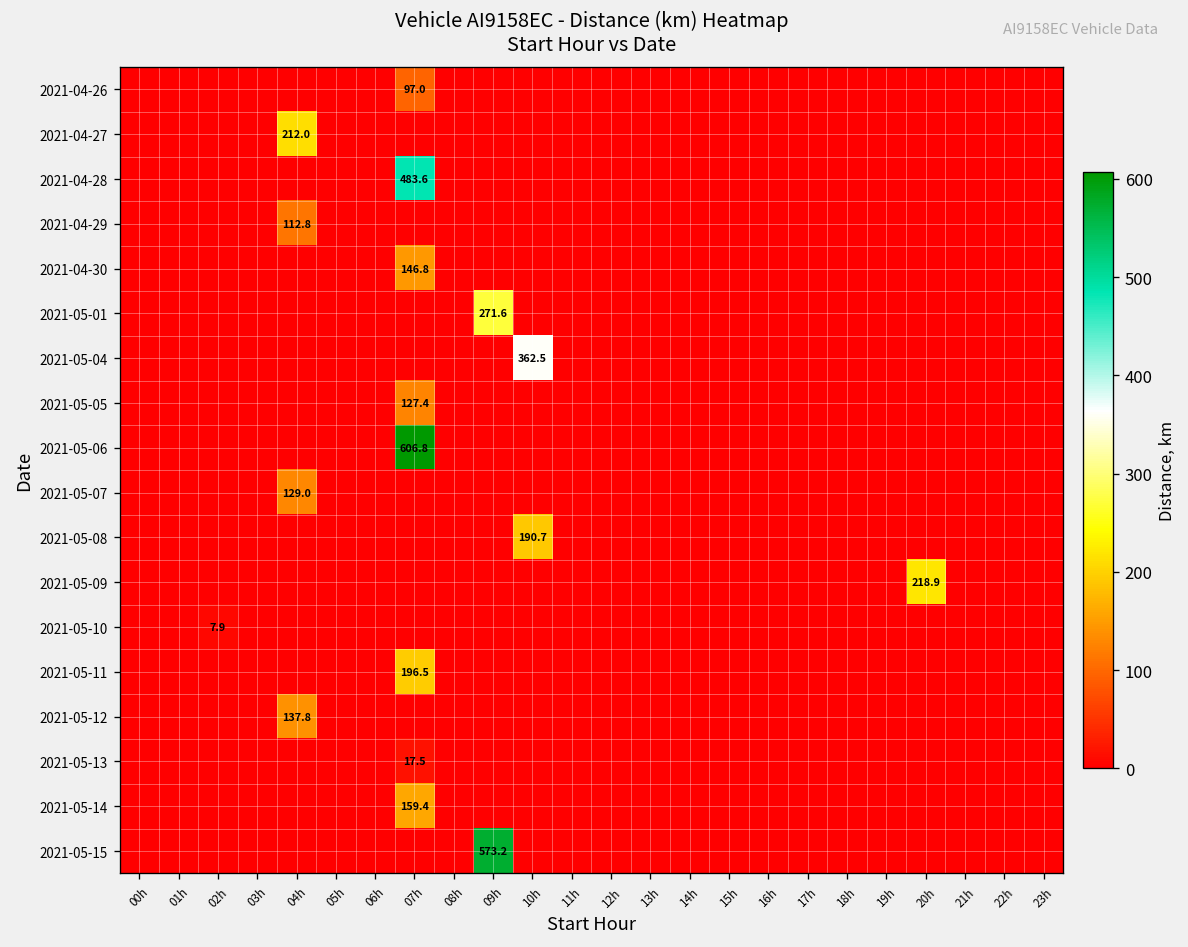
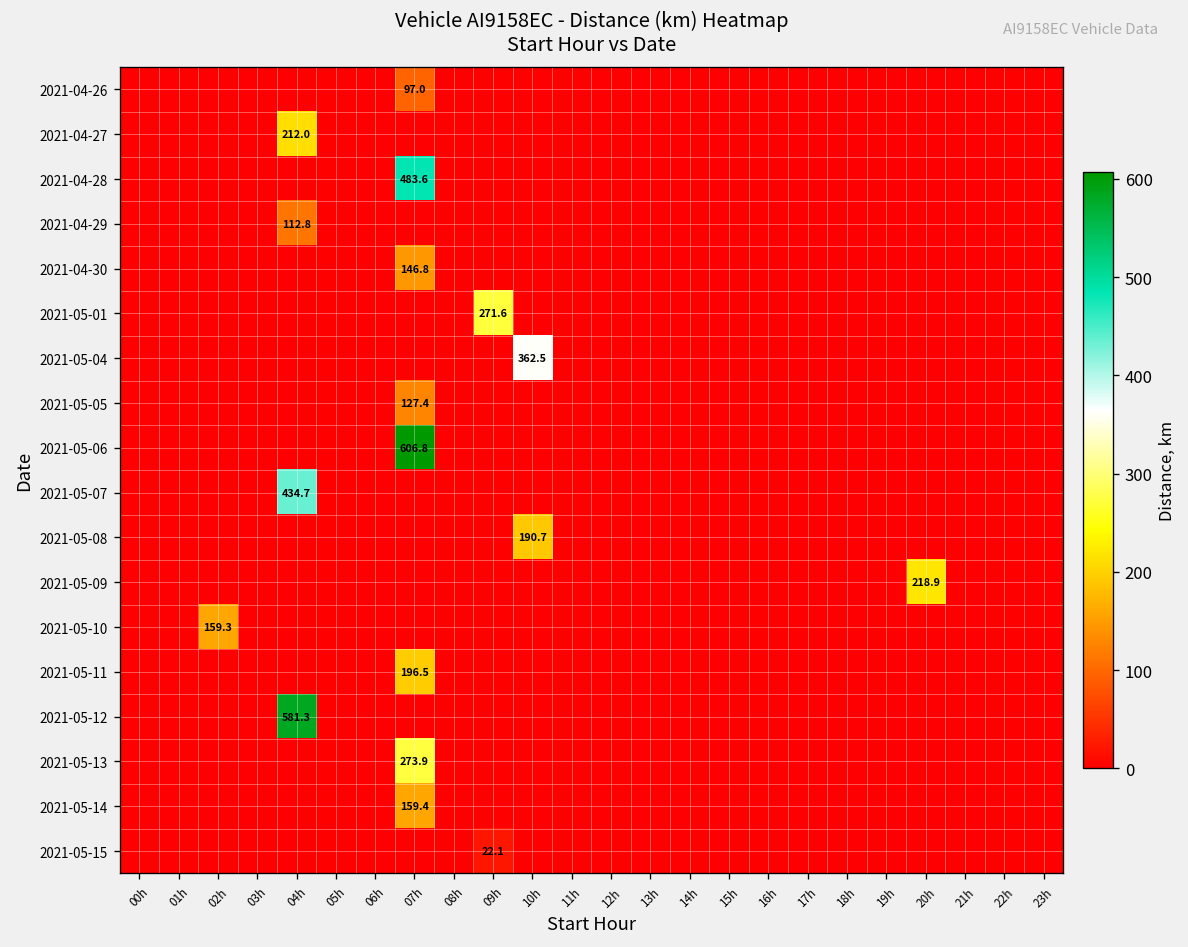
2021-05-07, 04h: 129.0 -> 434.7
2021-05-10, 02h: 7.9 -> 159.3
2021-05-12, 04h: 137.8 -> 581.3
2021-05-13, 07h: 17.5 -> 273.9
2021-05-15, 09h: 573.2 -> 22.1
